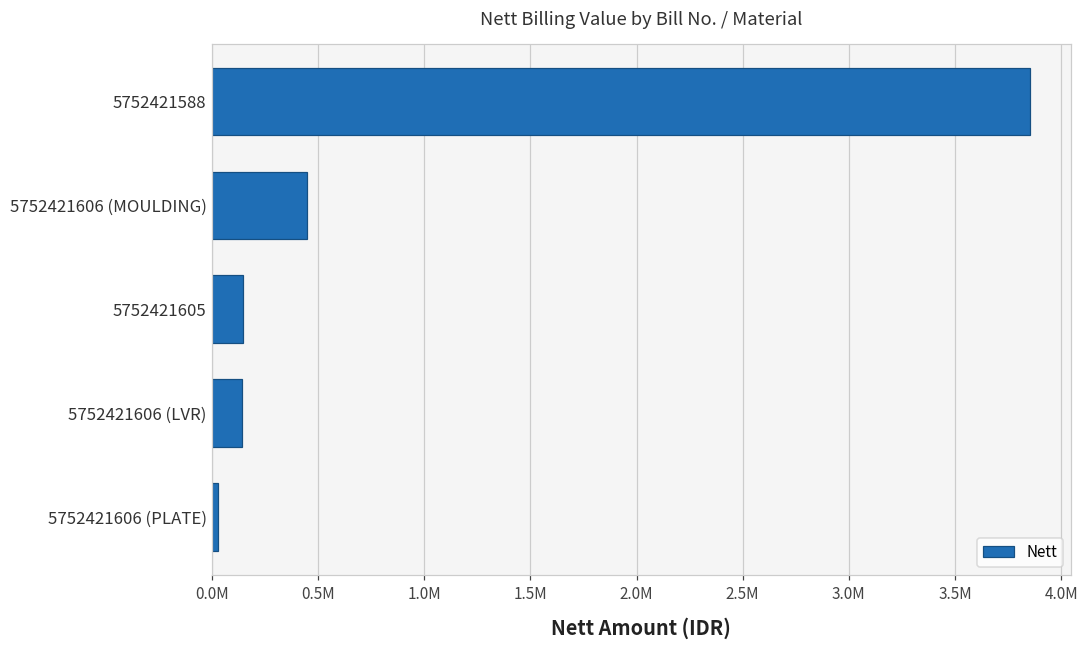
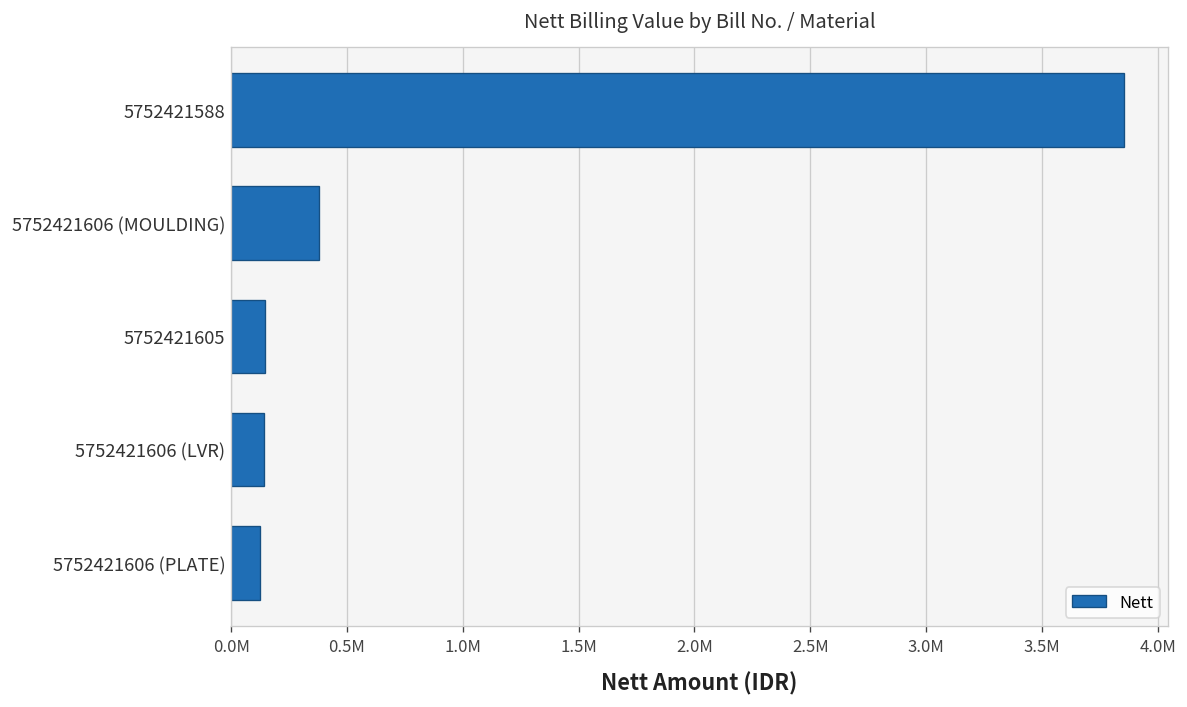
5752421606 (MOULDING): 450000 -> 380000
5752421606 (PLATE): 30000 -> 120000
